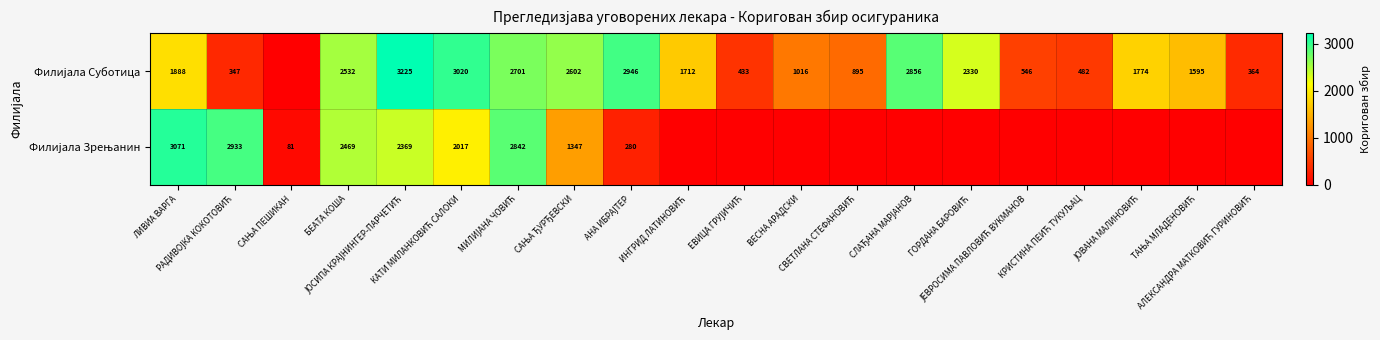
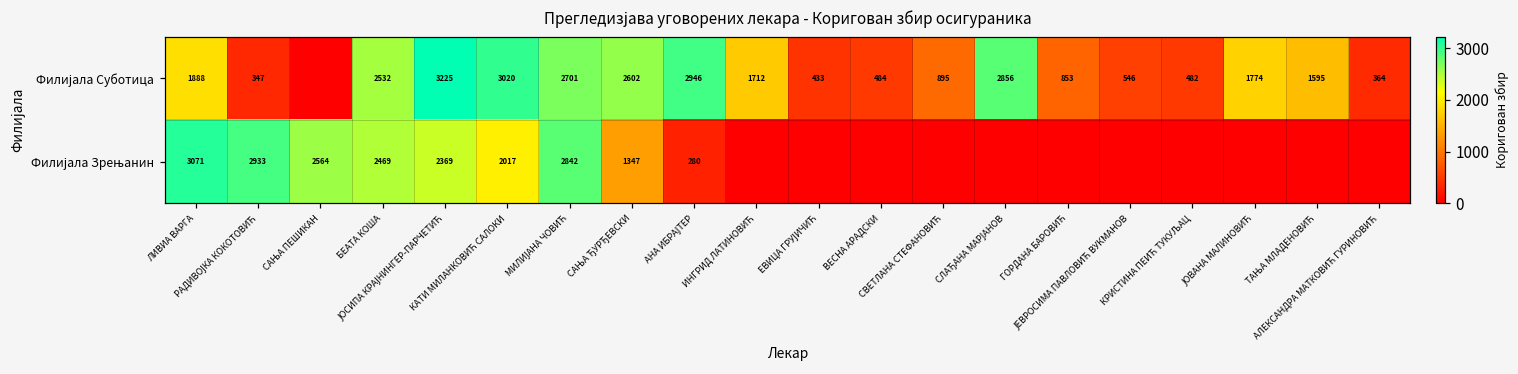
Филијала Суботица, ВЕСНА АРАДСКИ: 1016 -> 484
Филијала Суботица, ГОРДАНА БАРОВИЋ: 2330 -> 853
Филијала Зрењанин, САЊА ПЕШИКАН: 81 -> 2564
